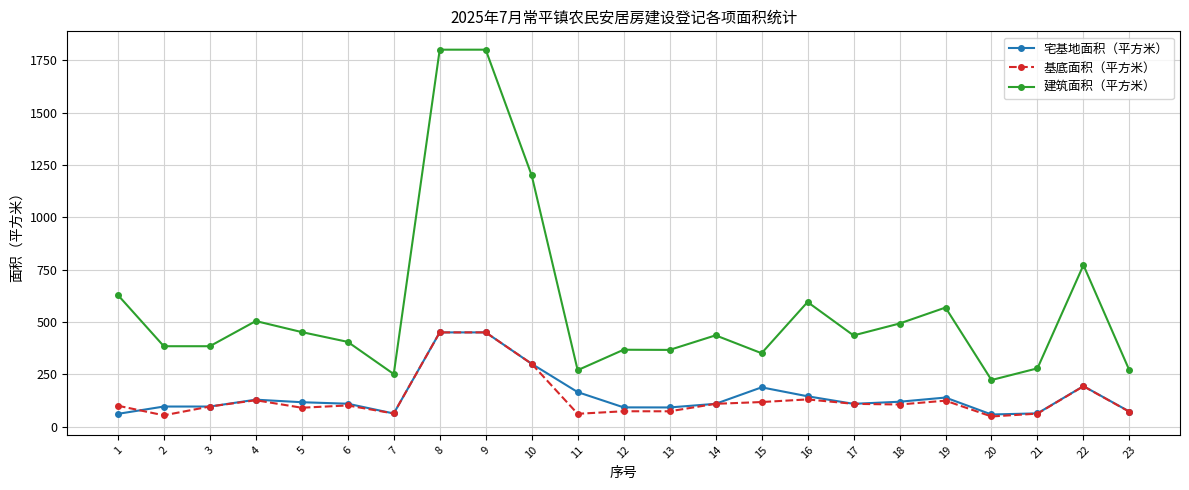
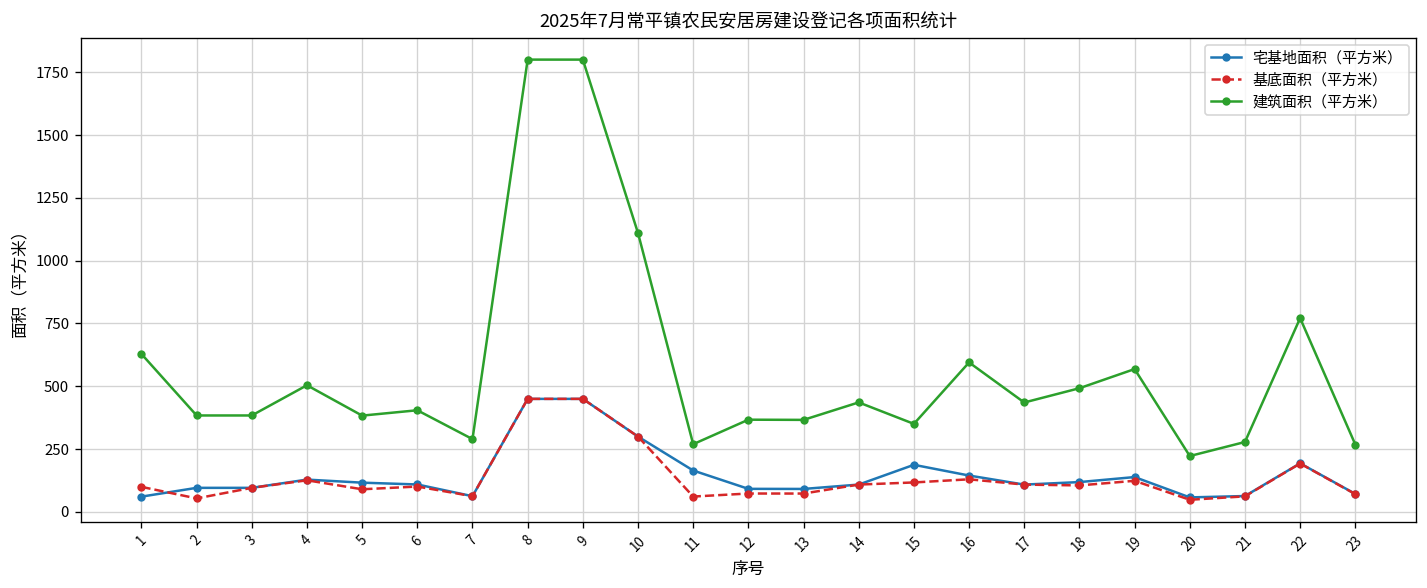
建筑面积（平方米）, 5: 450 -> 380
建筑面积（平方米）, 7: 250 -> 290
建筑面积（平方米）, 10: 1200 -> 1110
